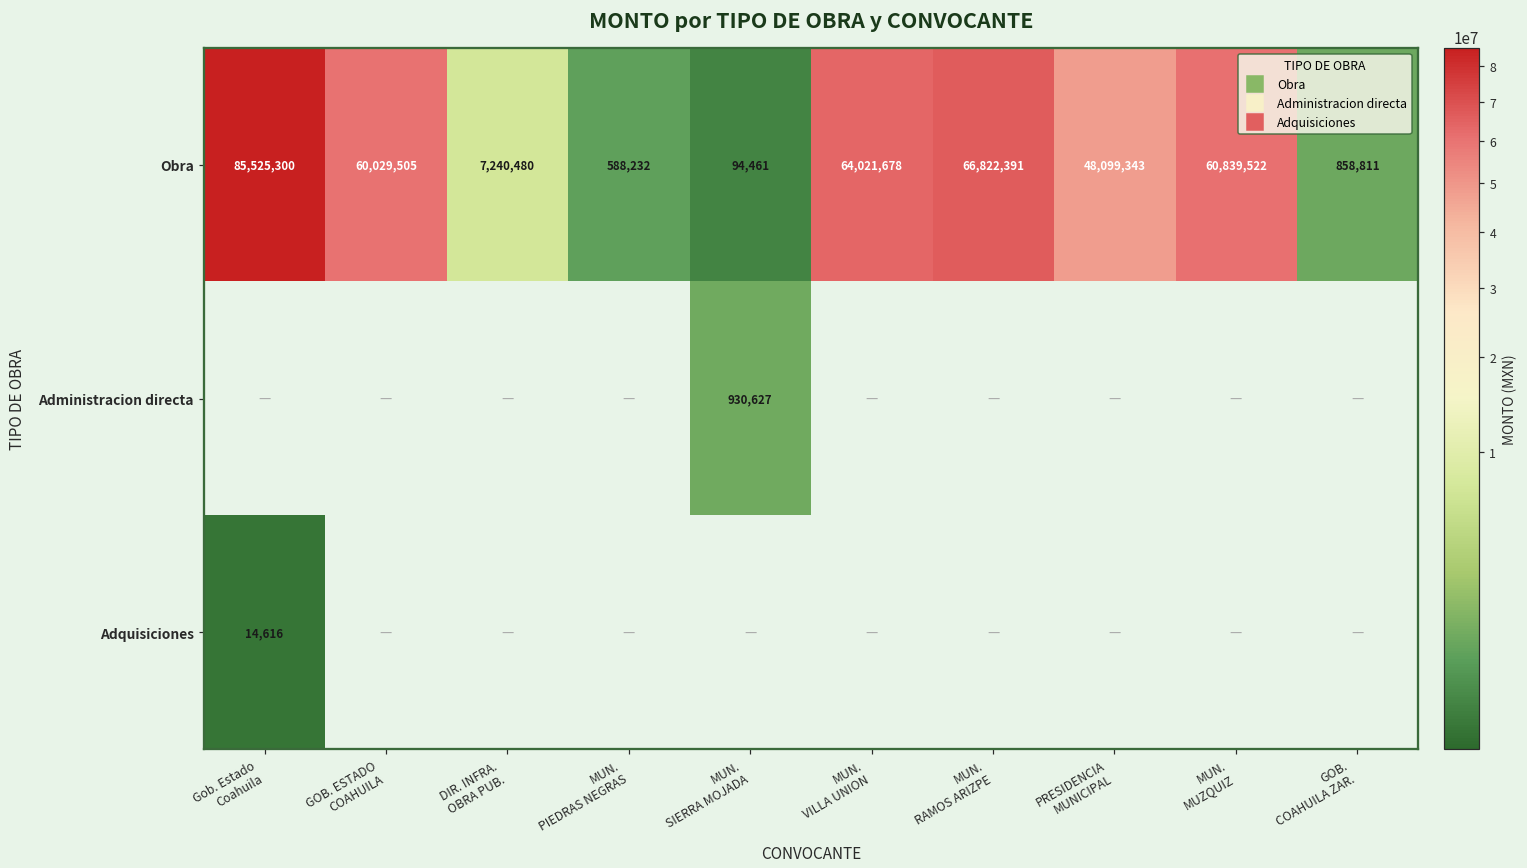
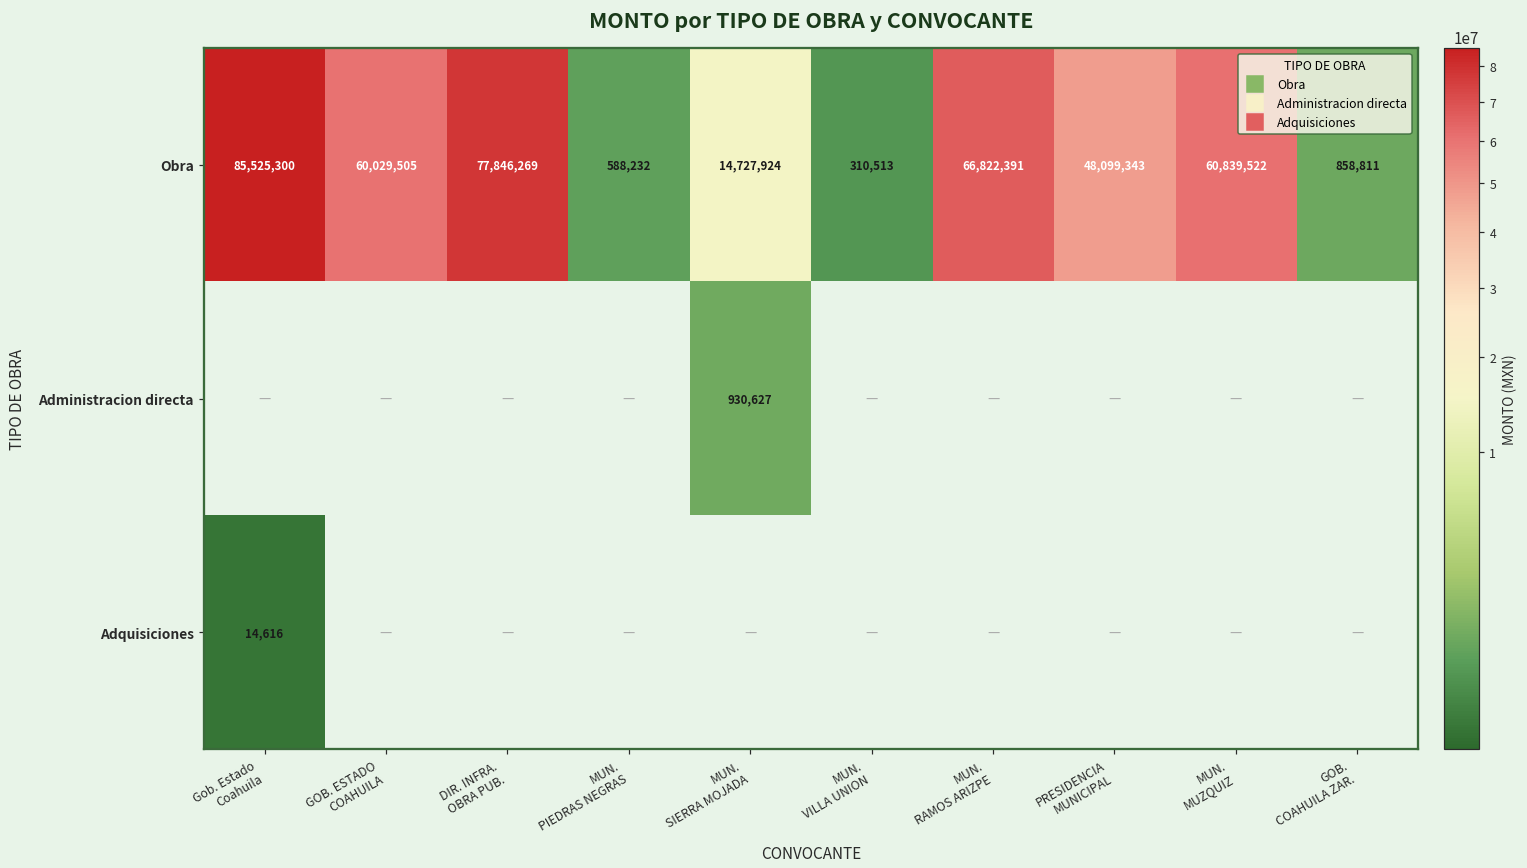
Obra, DIR. INFRA. OBRA PUB.: 7,240,480 -> 77,846,269
Obra, MUN. SIERRA MOJADA: 94,461 -> 14,727,924
Obra, MUN. VILLA UNION: 64,021,678 -> 310,513
